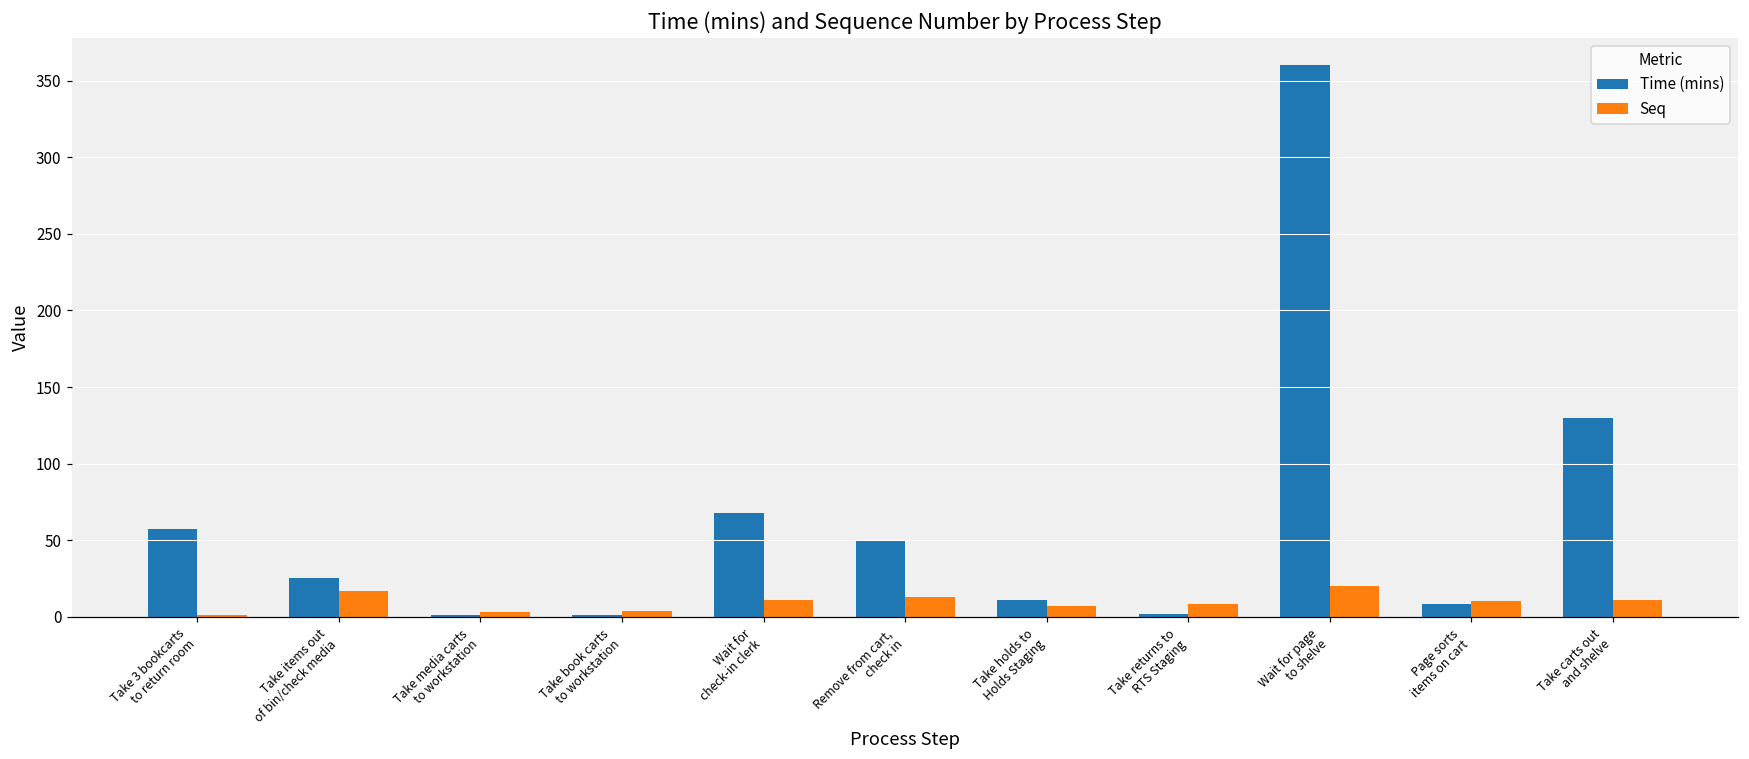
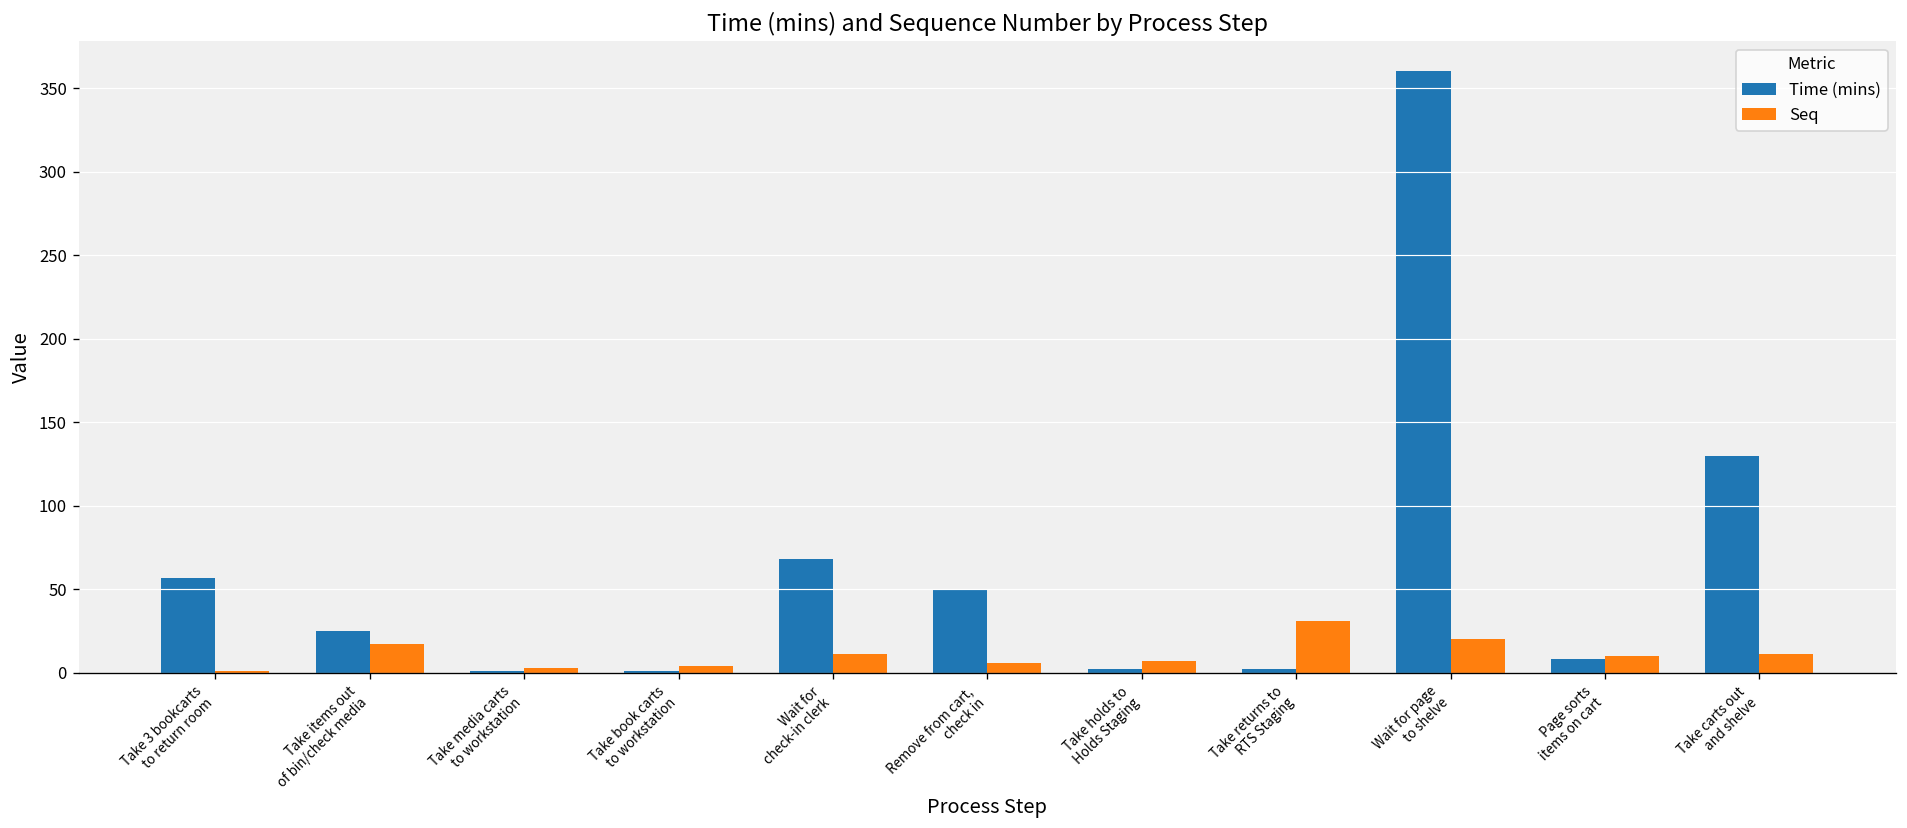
Seq, Remove from cart, check in: 13 -> 6
Time (mins), Take holds to Holds Staging: 11 -> 2
Seq, Take returns to RTS Staging: 8 -> 31
